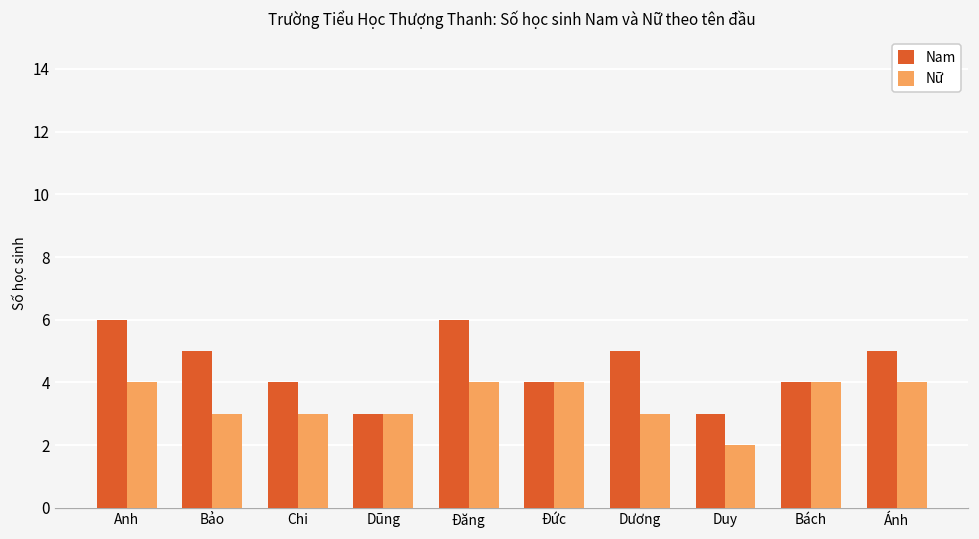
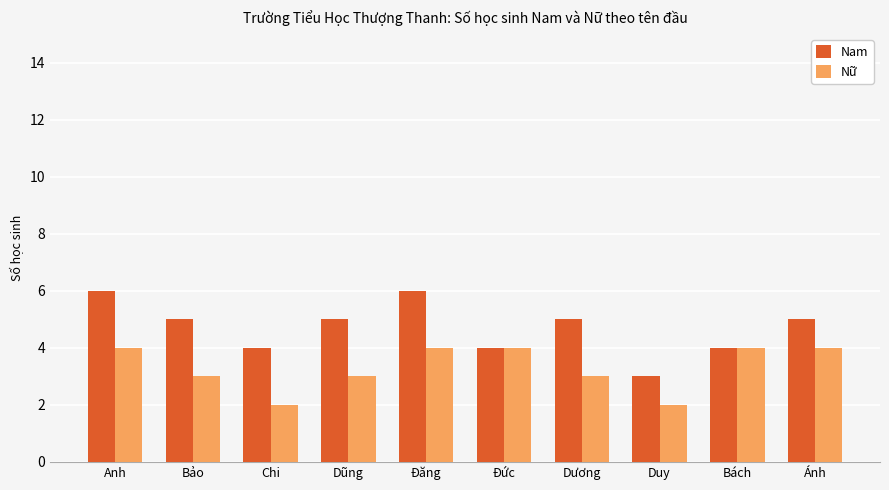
Nữ, Chi: 3 -> 2
Nam, Dũng: 3 -> 5
